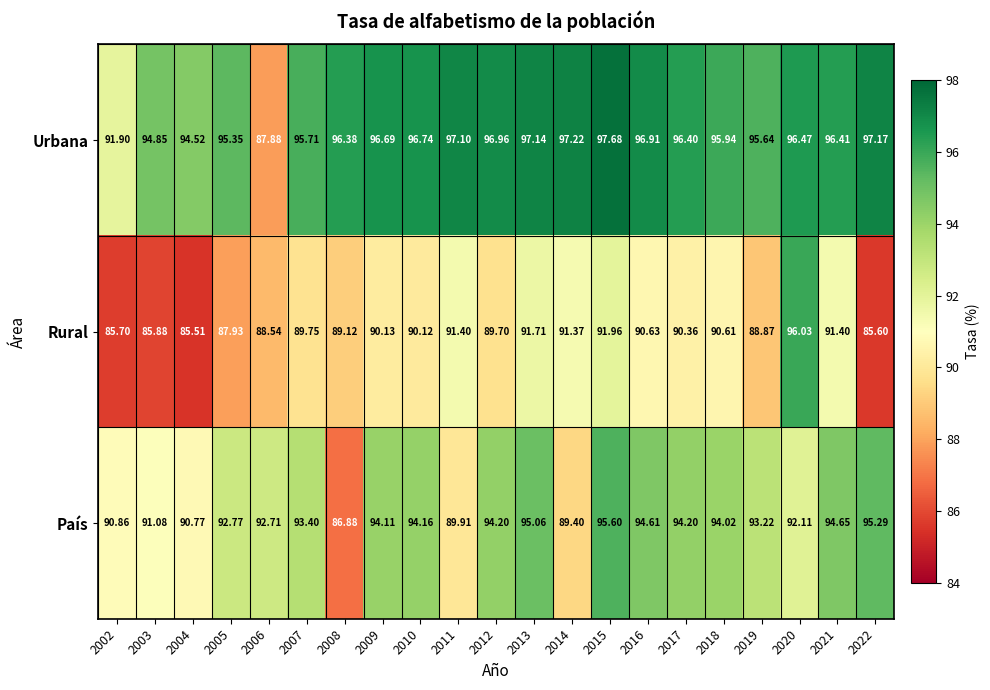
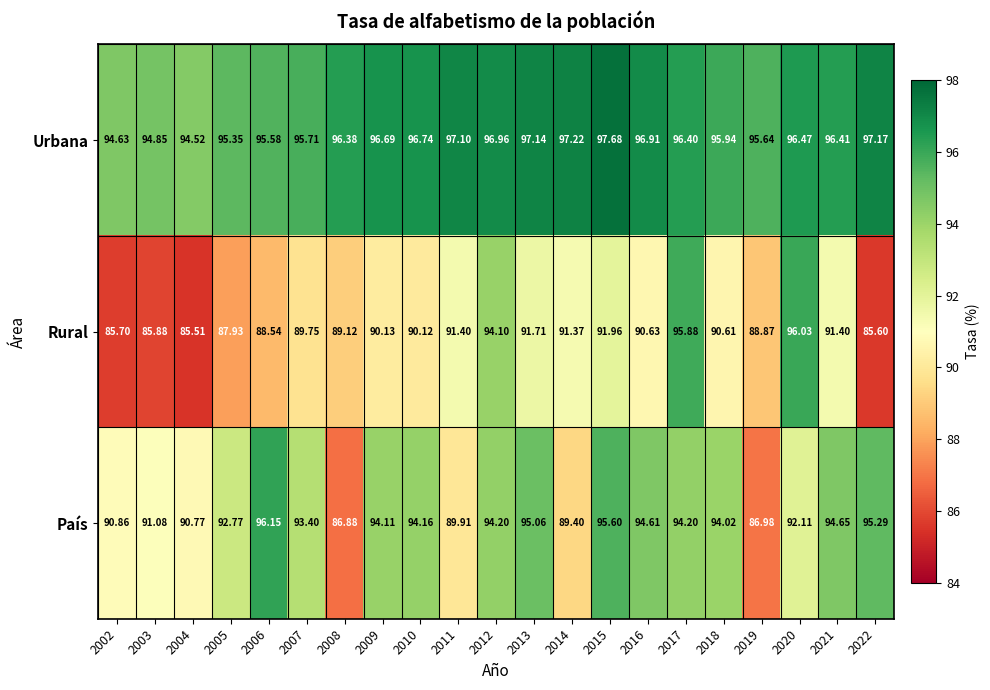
Urbana, 2002: 91.90 -> 94.63
Urbana, 2006: 87.88 -> 95.58
Rural, 2012: 89.70 -> 94.10
Rural, 2017: 90.36 -> 95.88
País, 2006: 92.71 -> 96.15
País, 2019: 93.22 -> 86.98
